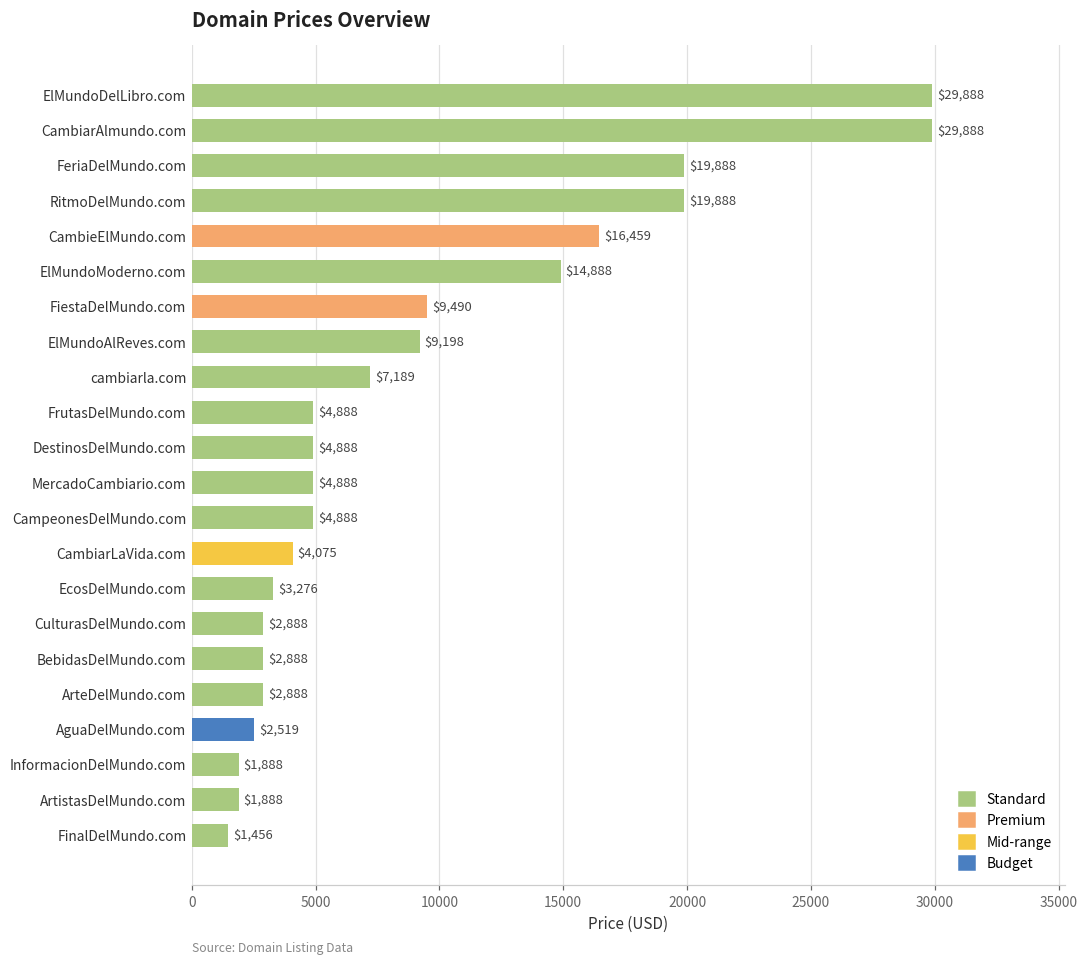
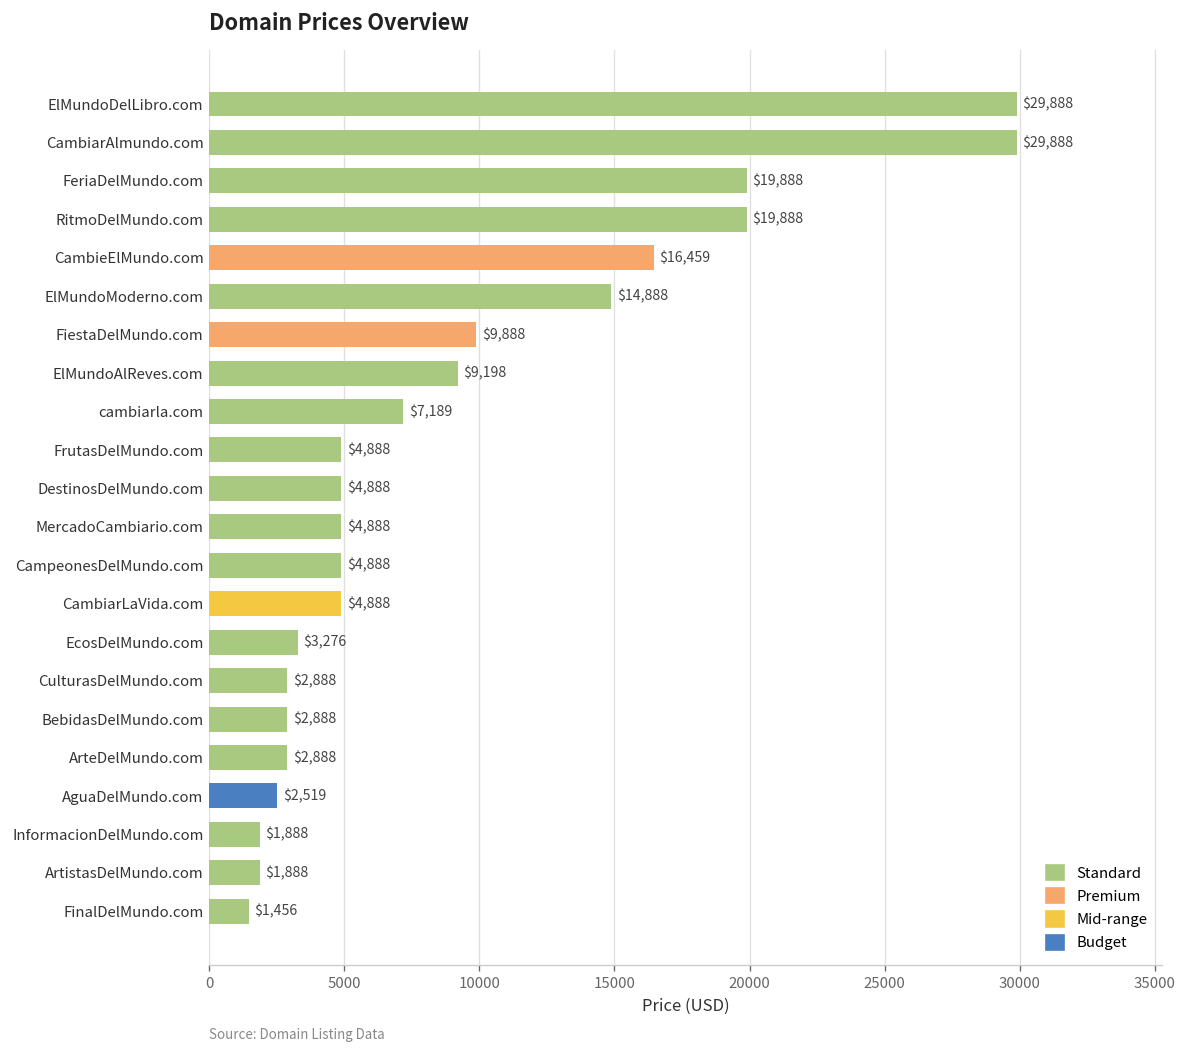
FiestaDelMundo.com: $9,490 -> $9,888
CambiarLaVida.com: $4,075 -> $4,888
